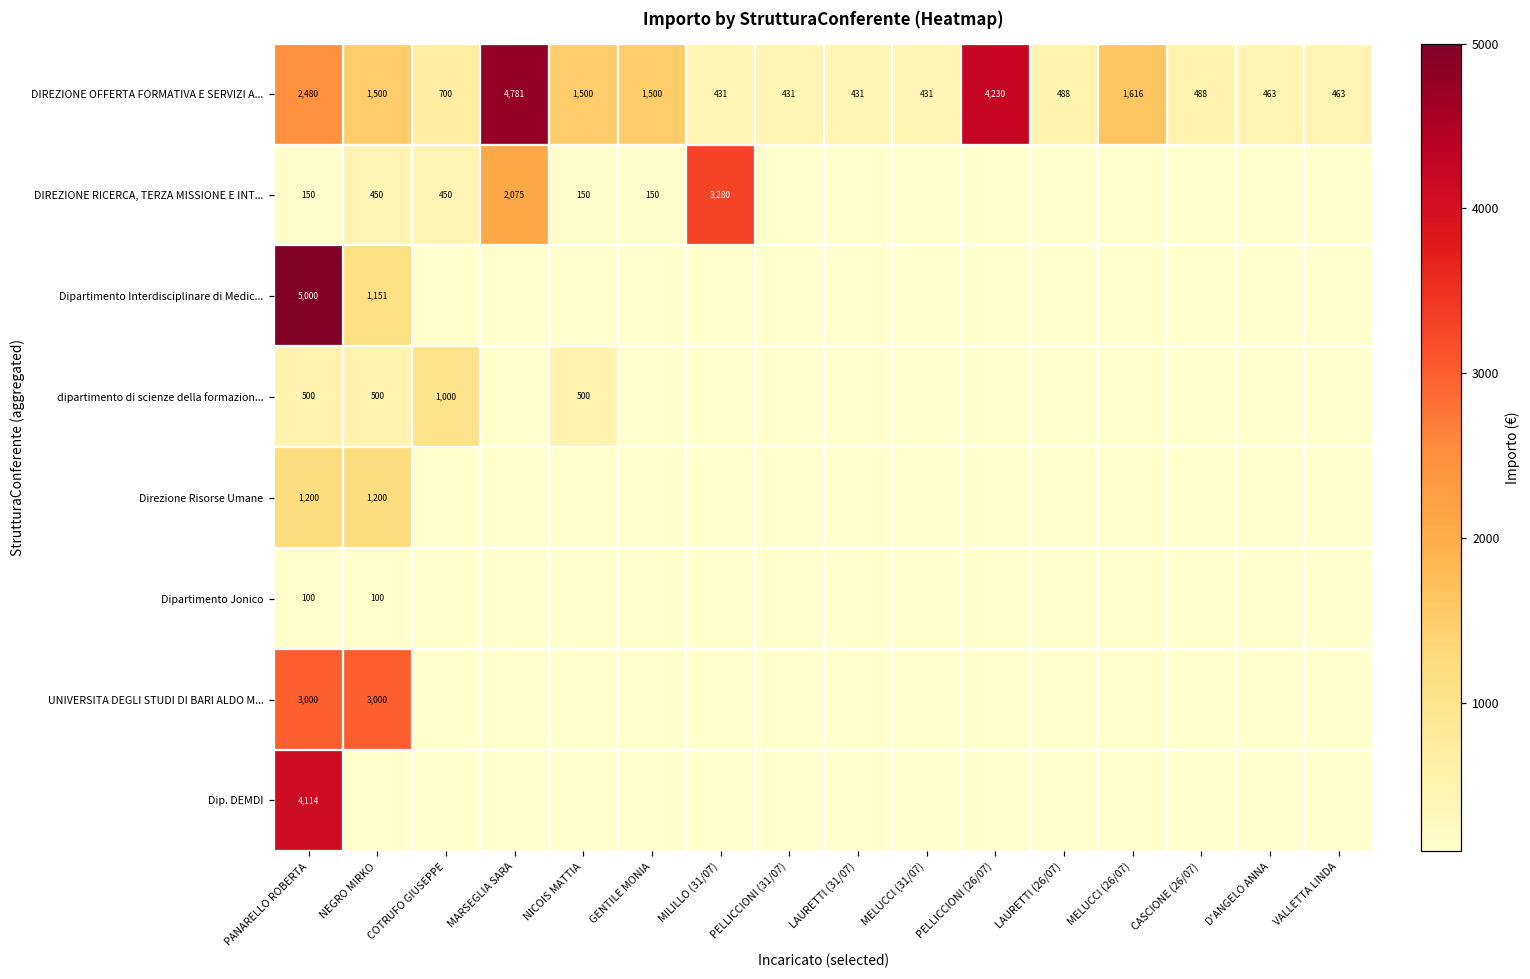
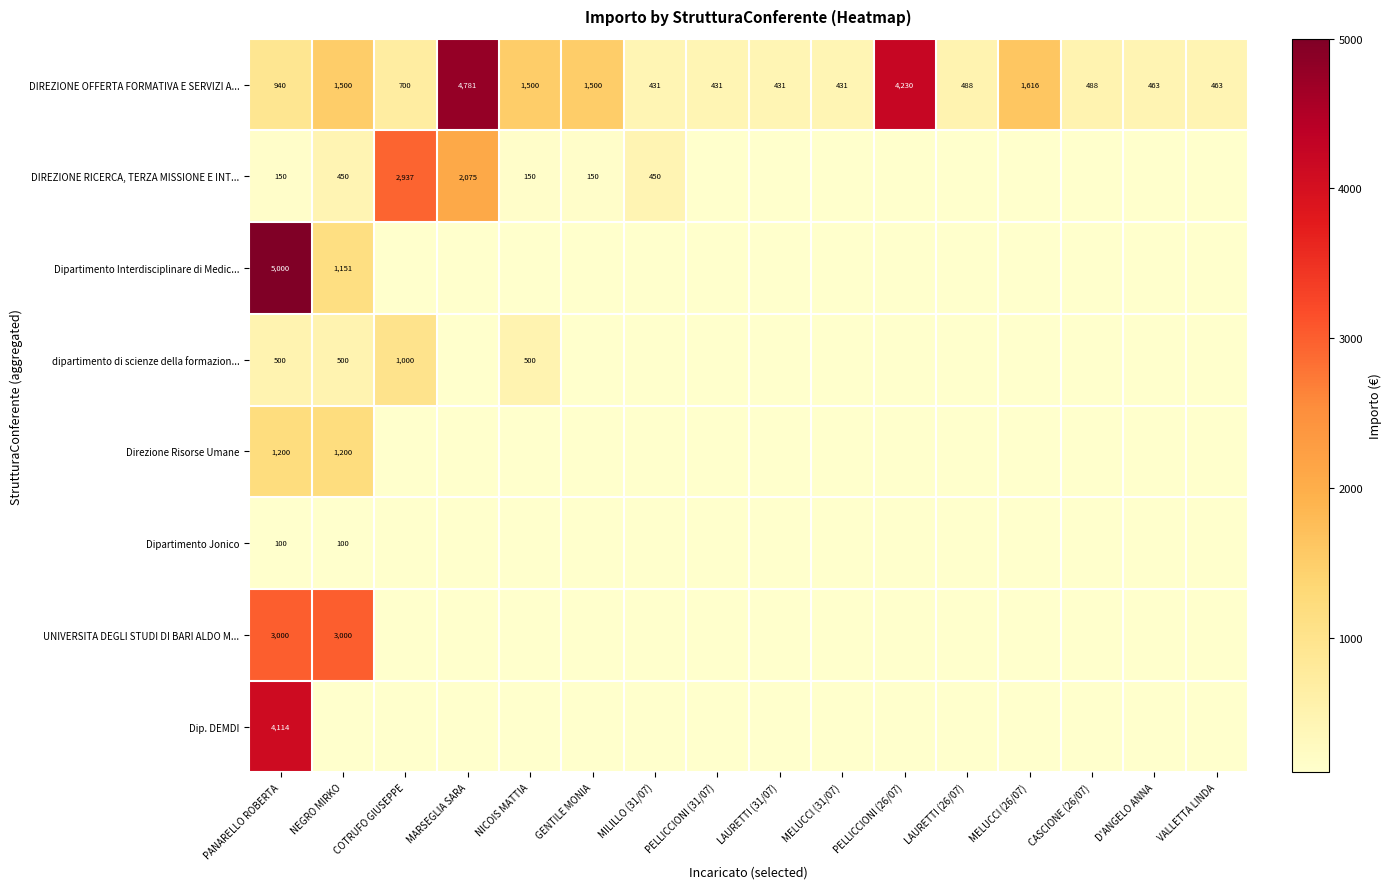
DIREZIONE OFFERTA FORMATIVA E SERVIZI A..., PANARELLO ROBERTA: 2,480 -> 940
DIREZIONE RICERCA, TERZA MISSIONE E INT..., COTRUFO GIUSEPPE: 450 -> 2,937
DIREZIONE RICERCA, TERZA MISSIONE E INT..., MILILLO (31/07): 3,280 -> 450
